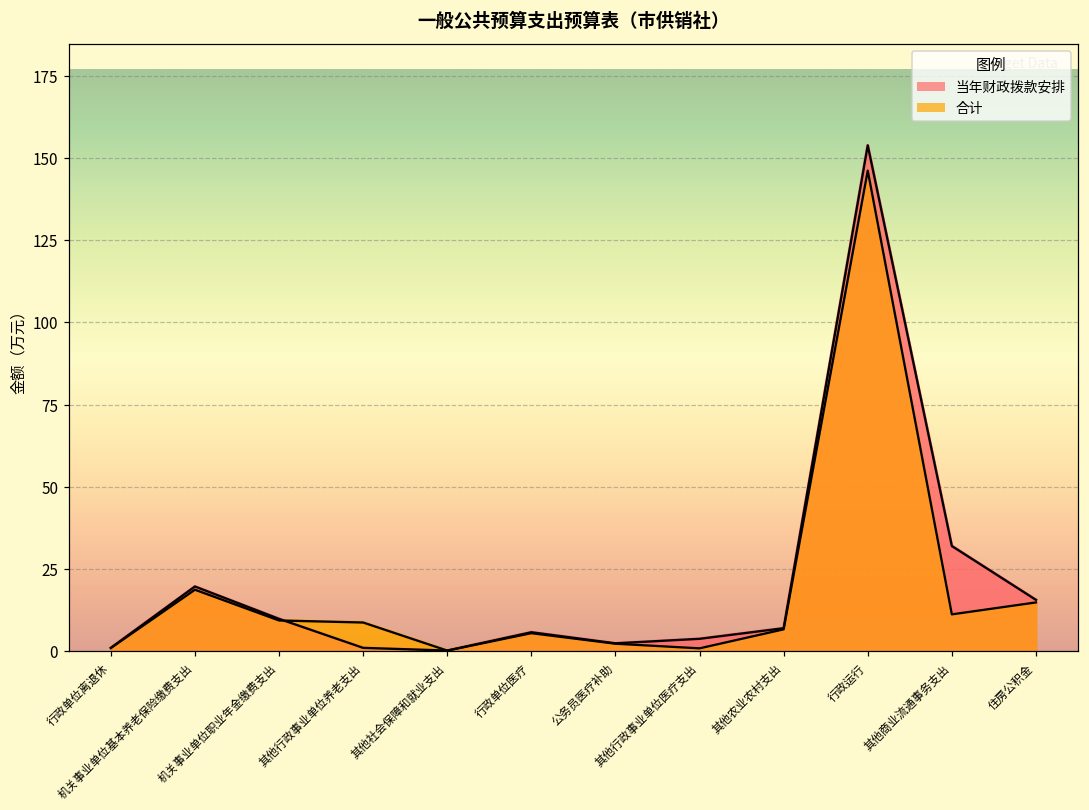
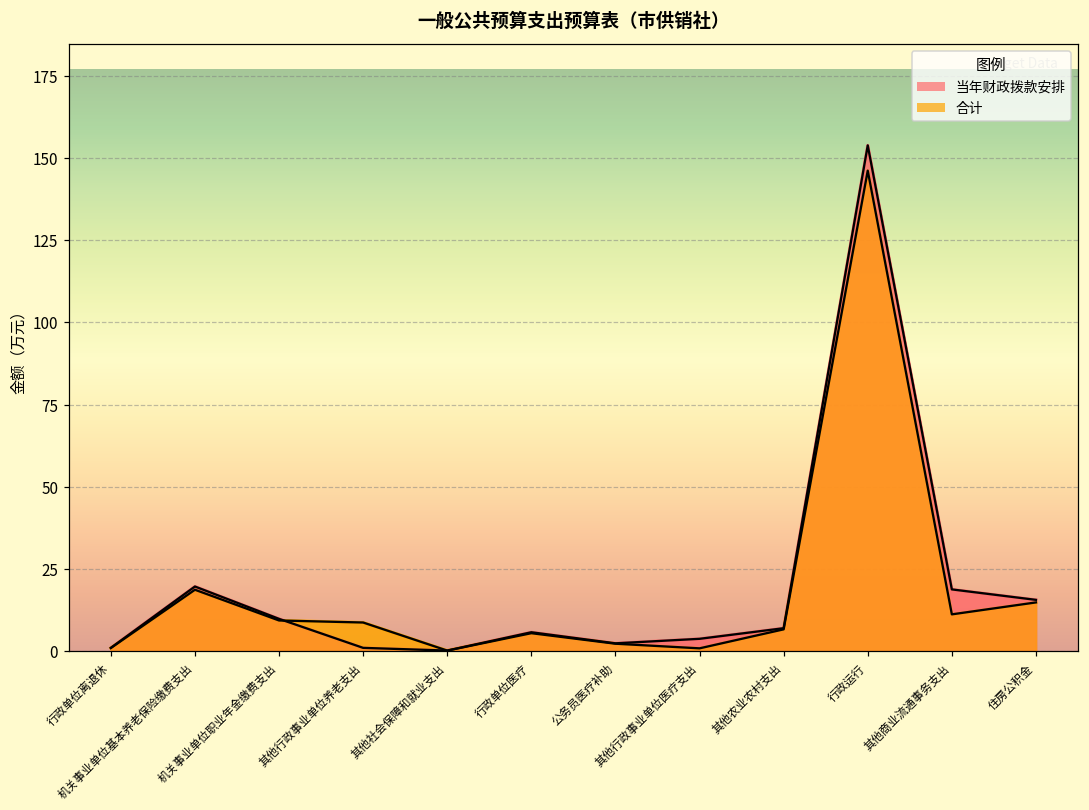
当年财政拨款安排, 其他商业流通事务支出: 32 -> 19
